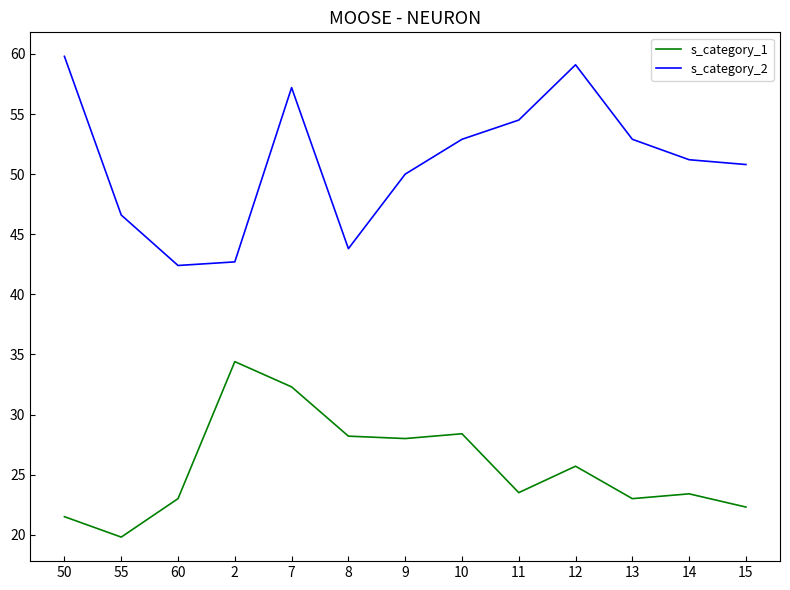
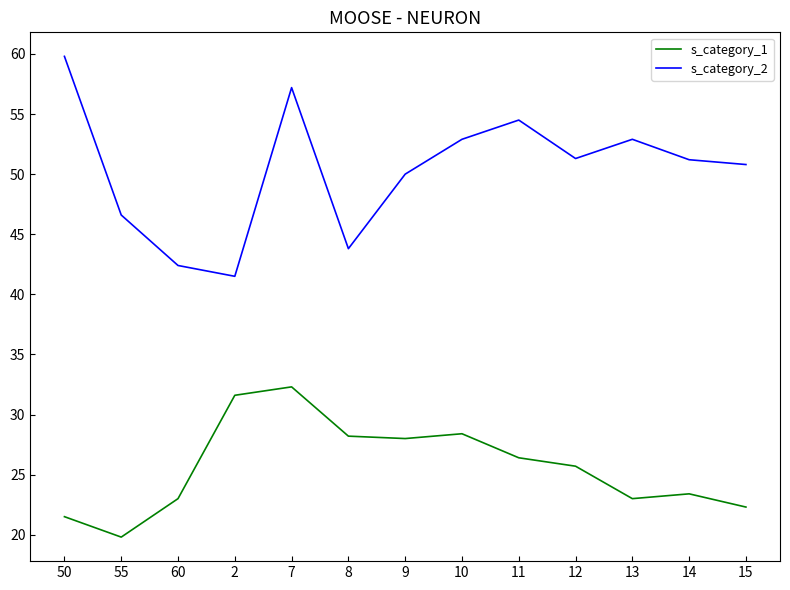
s_category_1, 2: 34.4 -> 31.6
s_category_2, 2: 42.7 -> 41.5
s_category_1, 11: 23.5 -> 26.4
s_category_2, 12: 59.1 -> 51.3
